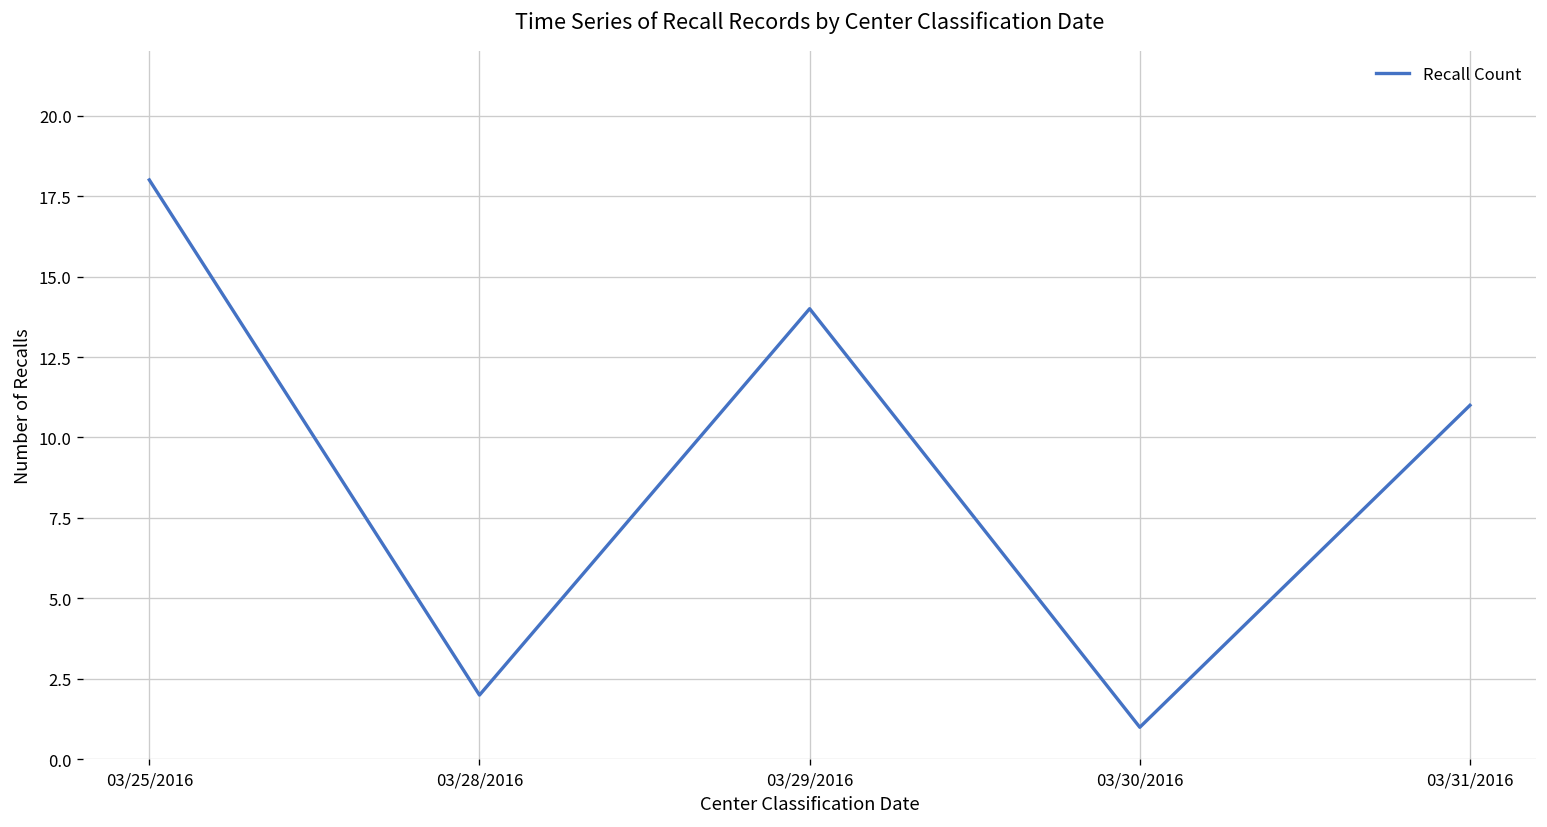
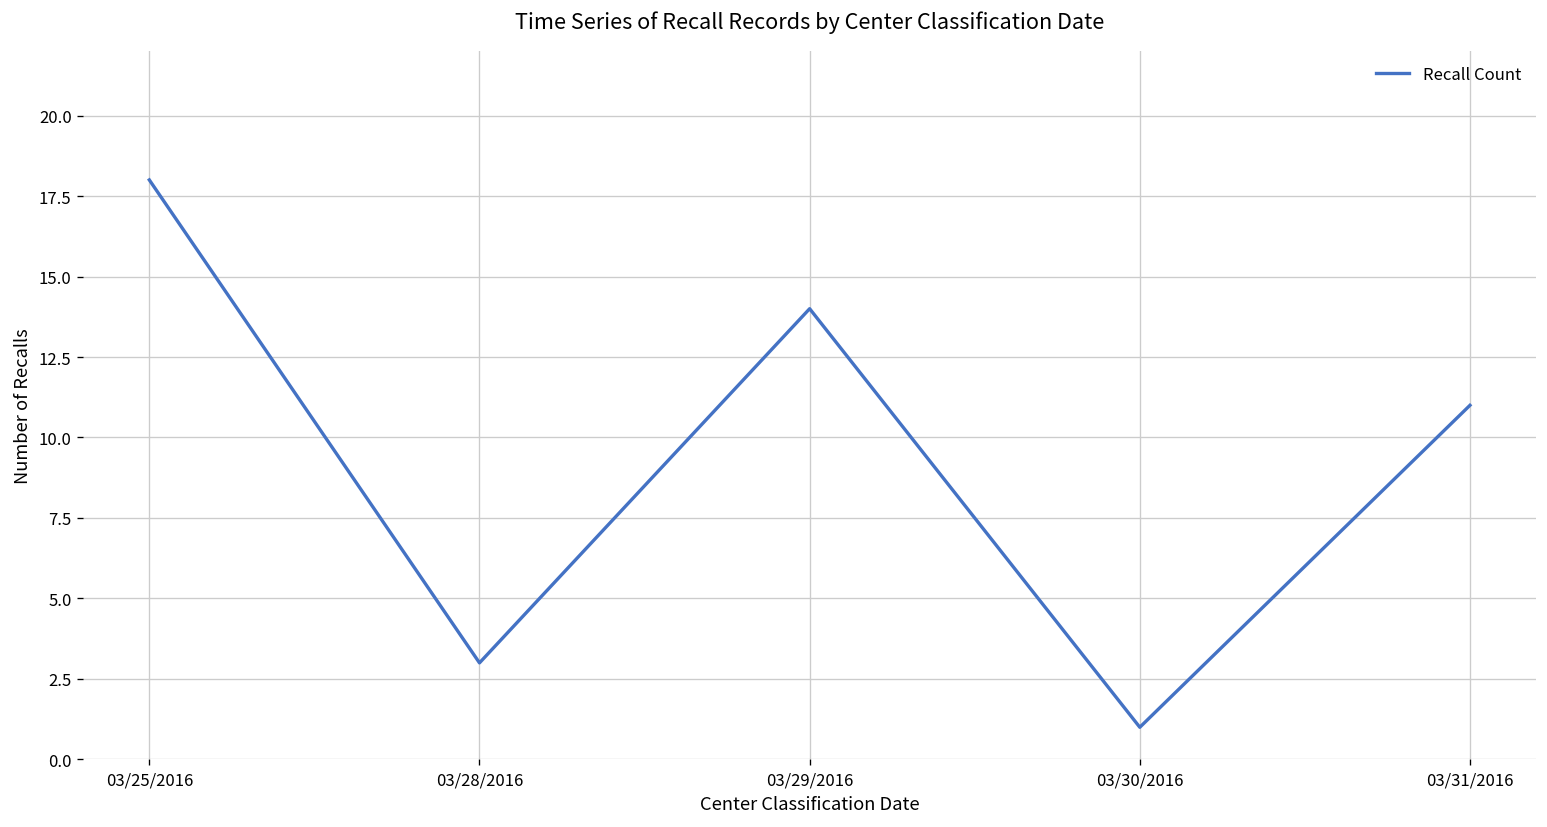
03/28/2016: 2 -> 3
